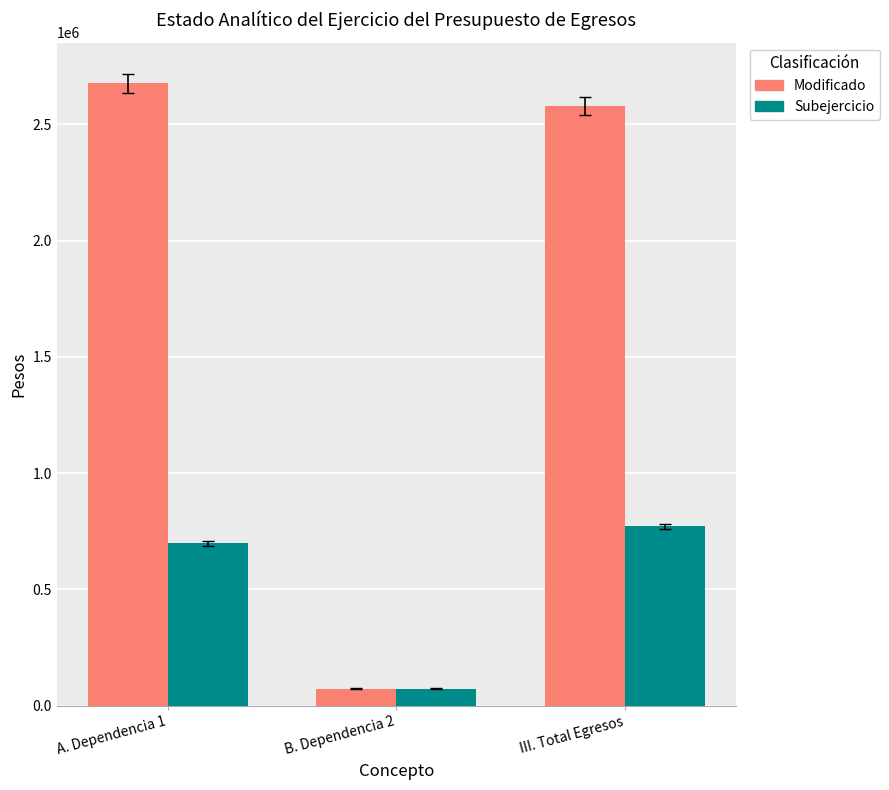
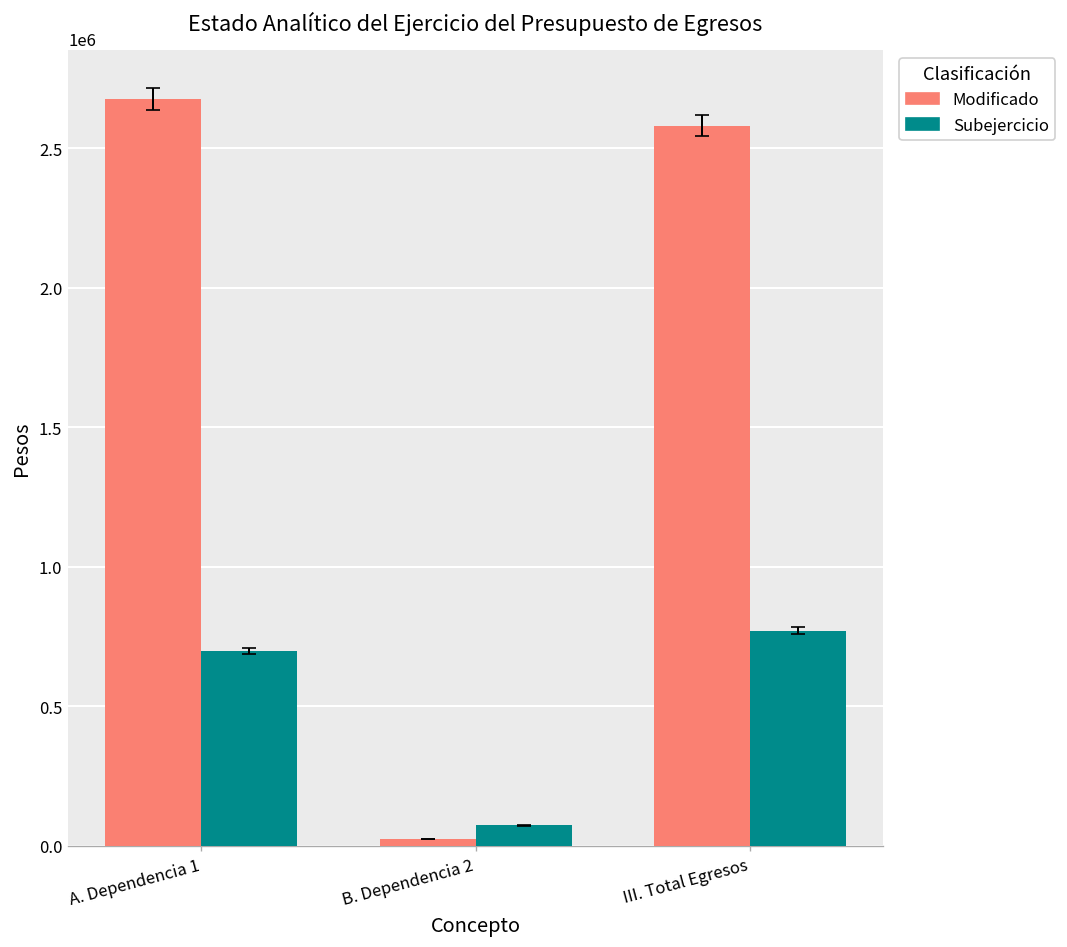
Modificado, B. Dependencia 2: 70000 -> 20000
